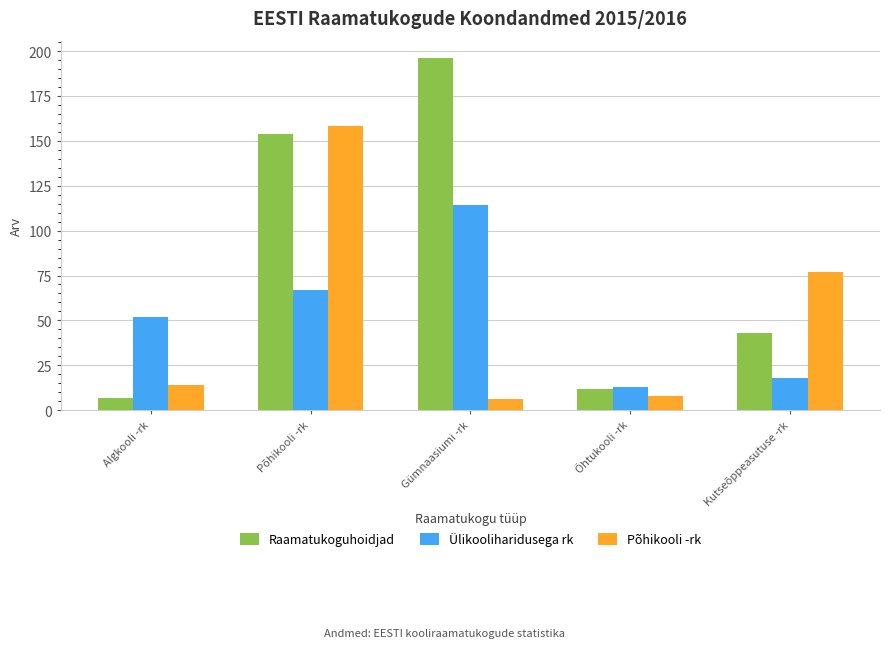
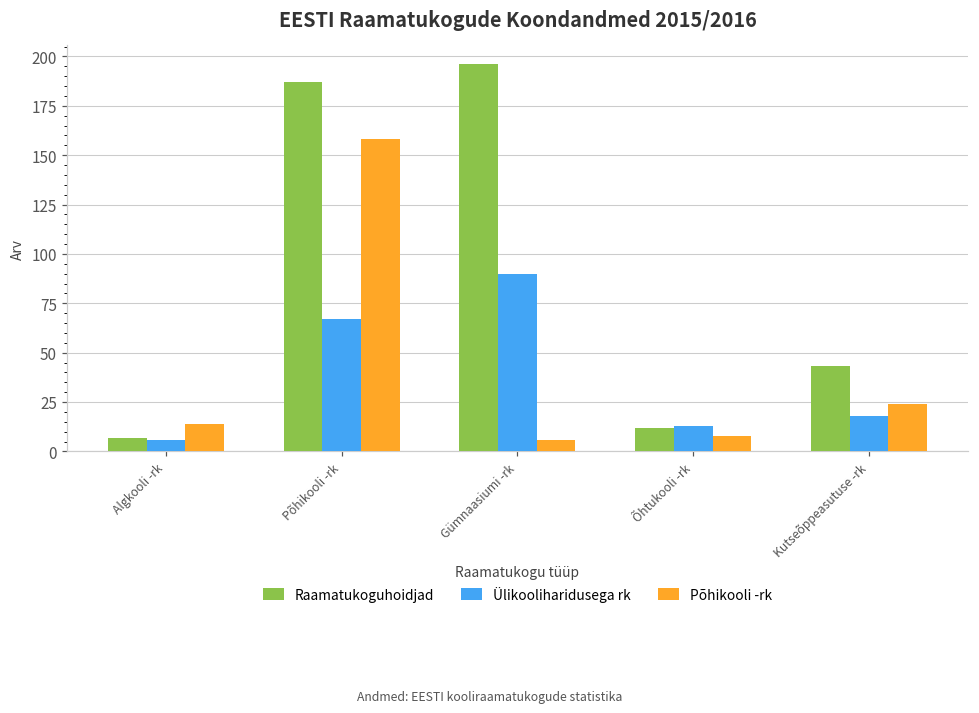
Ülikooliharidusega rk, Algkooli -rk: 52 -> 6
Raamatukoguhoidjad, Põhikooli -rk: 154 -> 187
Ülikooliharidusega rk, Gümnaasiumi -rk: 114 -> 90
Põhikooli -rk, Kutseõppeasutuse -rk: 77 -> 24
